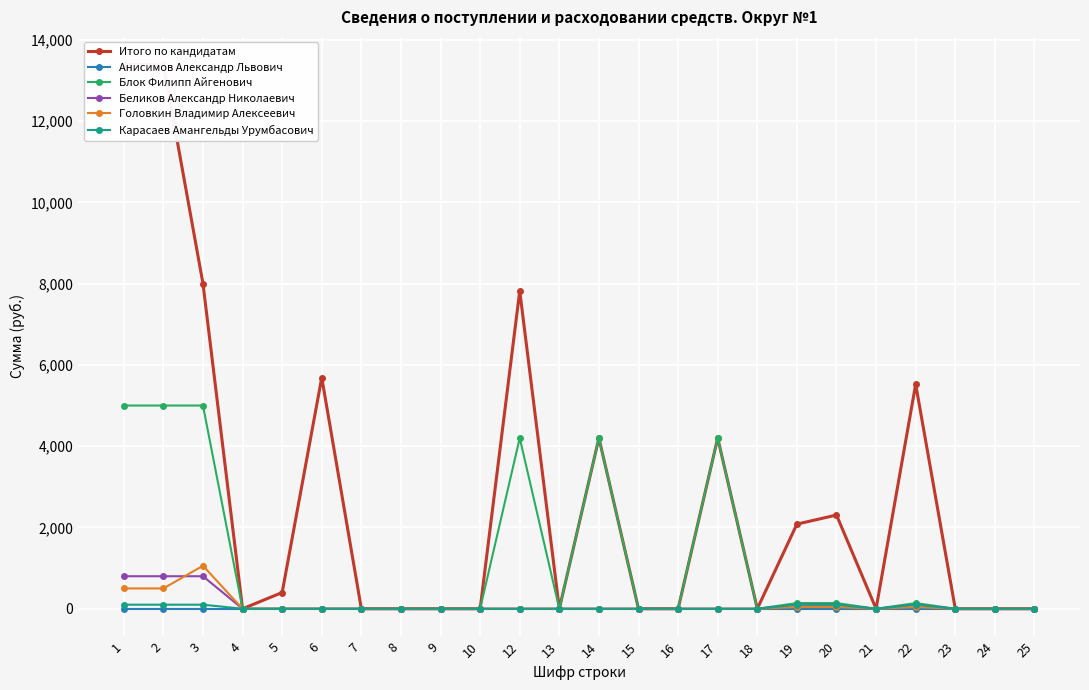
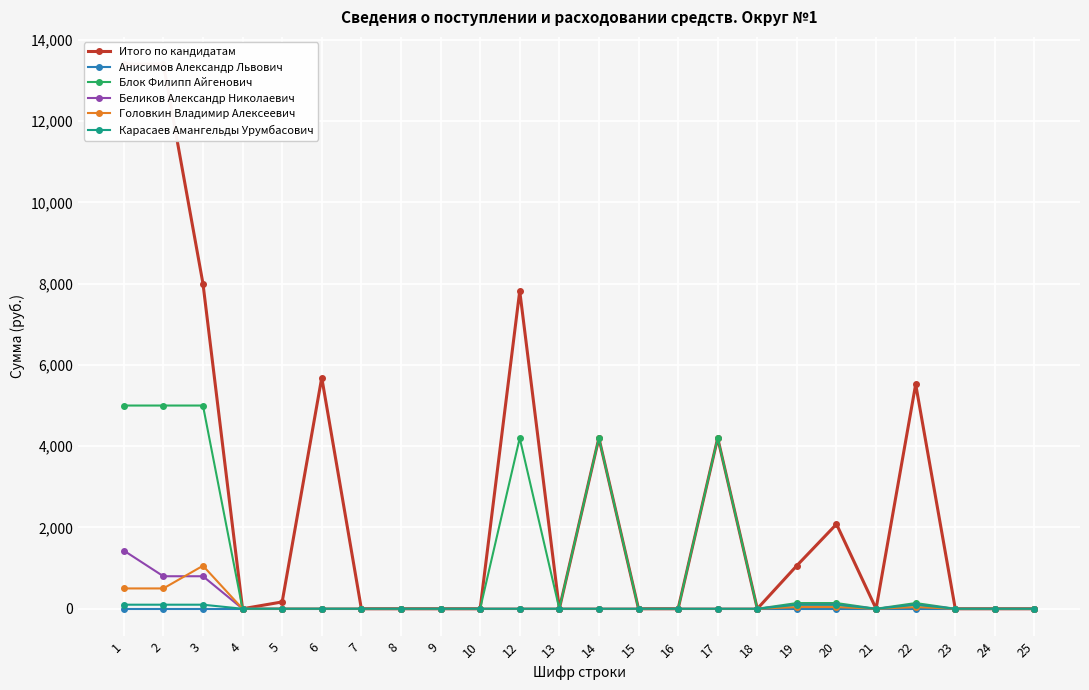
Беликов Александр Николаевич, 1: 800 -> 1,400
Итого по кандидатам, 5: 400 -> 200
Итого по кандидатам, 19: 2,100 -> 1,100
Итого по кандидатам, 20: 2,300 -> 2,100
